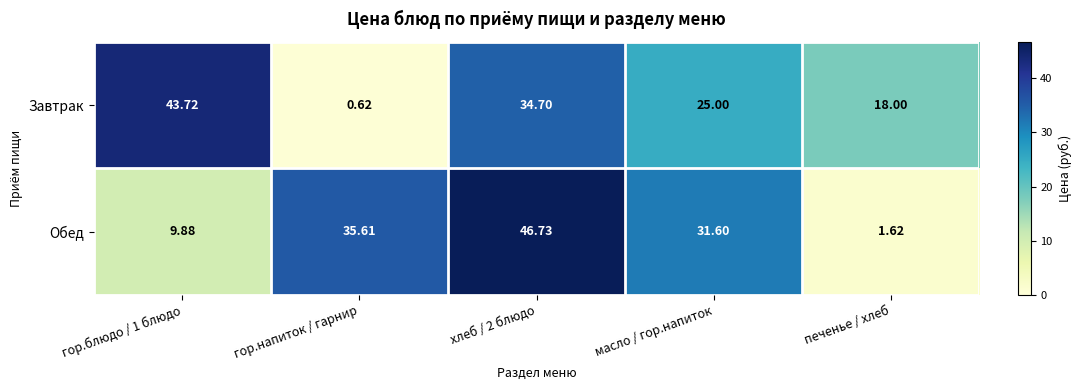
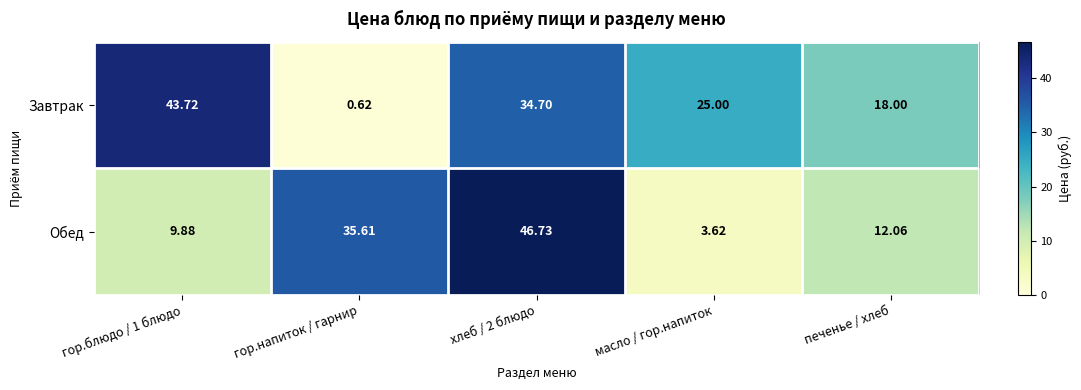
Обед, масло / гор.напиток: 31.60 -> 3.62
Обед, печенье / хлеб: 1.62 -> 12.06
